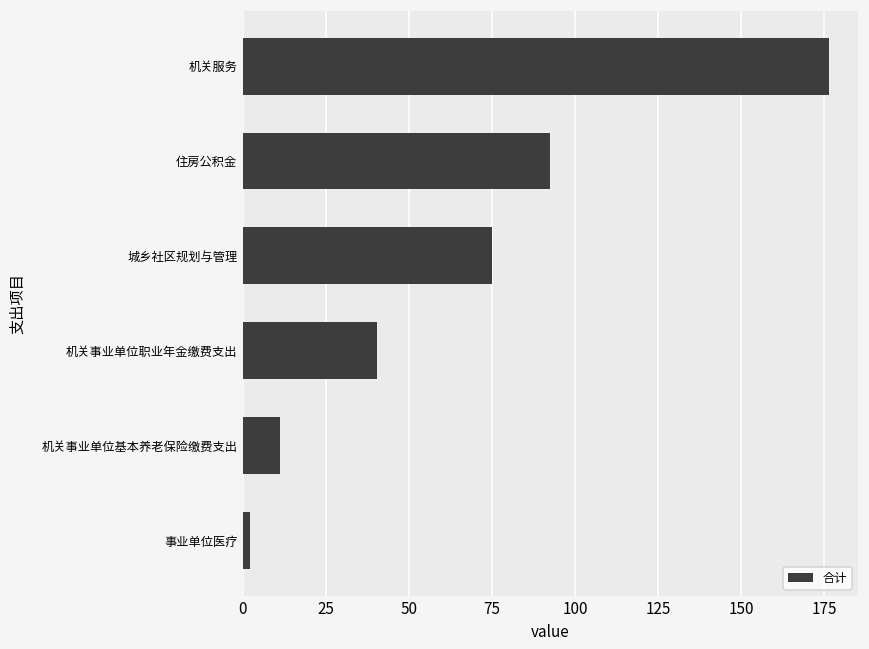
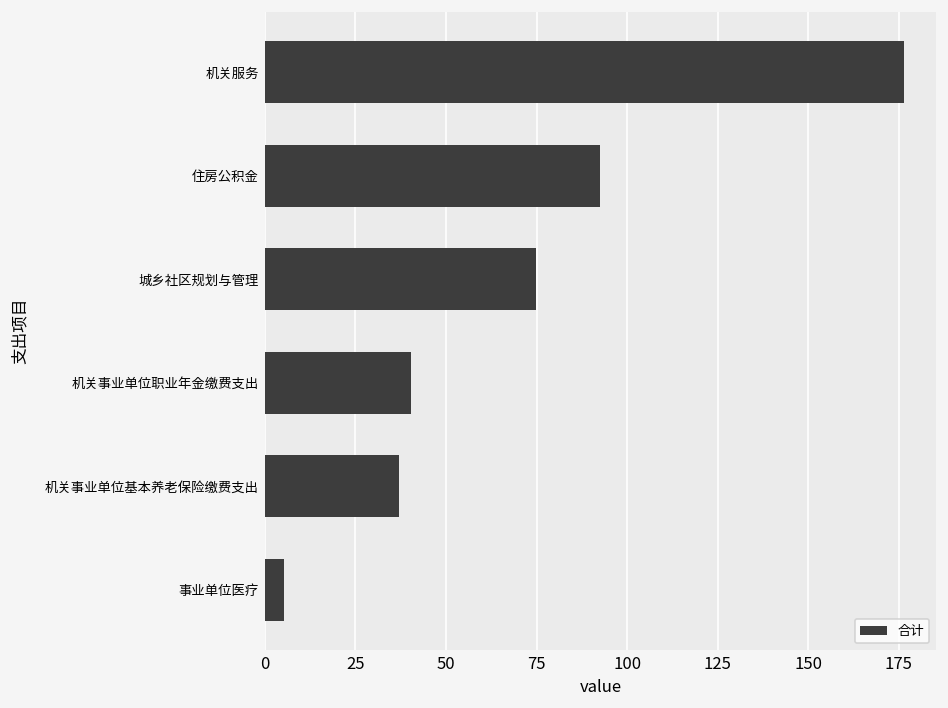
机关事业单位基本养老保险缴费支出: 11 -> 37
事业单位医疗: 2 -> 5
